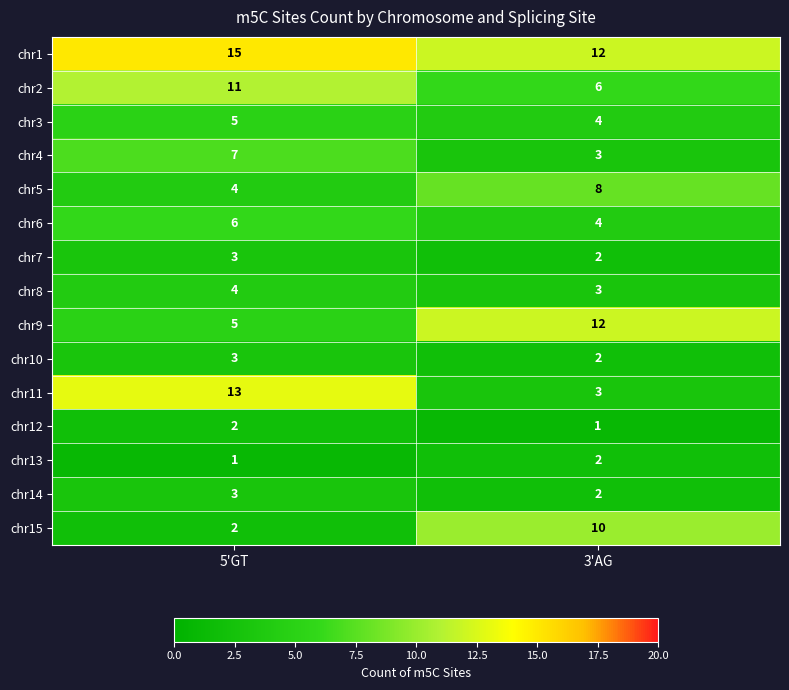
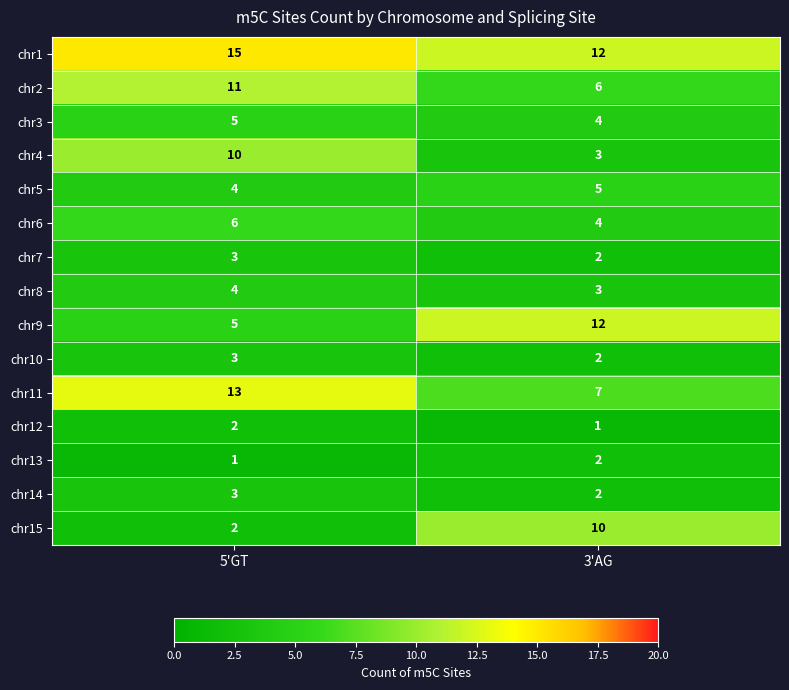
chr4, 5'GT: 7 -> 10
chr5, 3'AG: 8 -> 5
chr11, 3'AG: 3 -> 7
